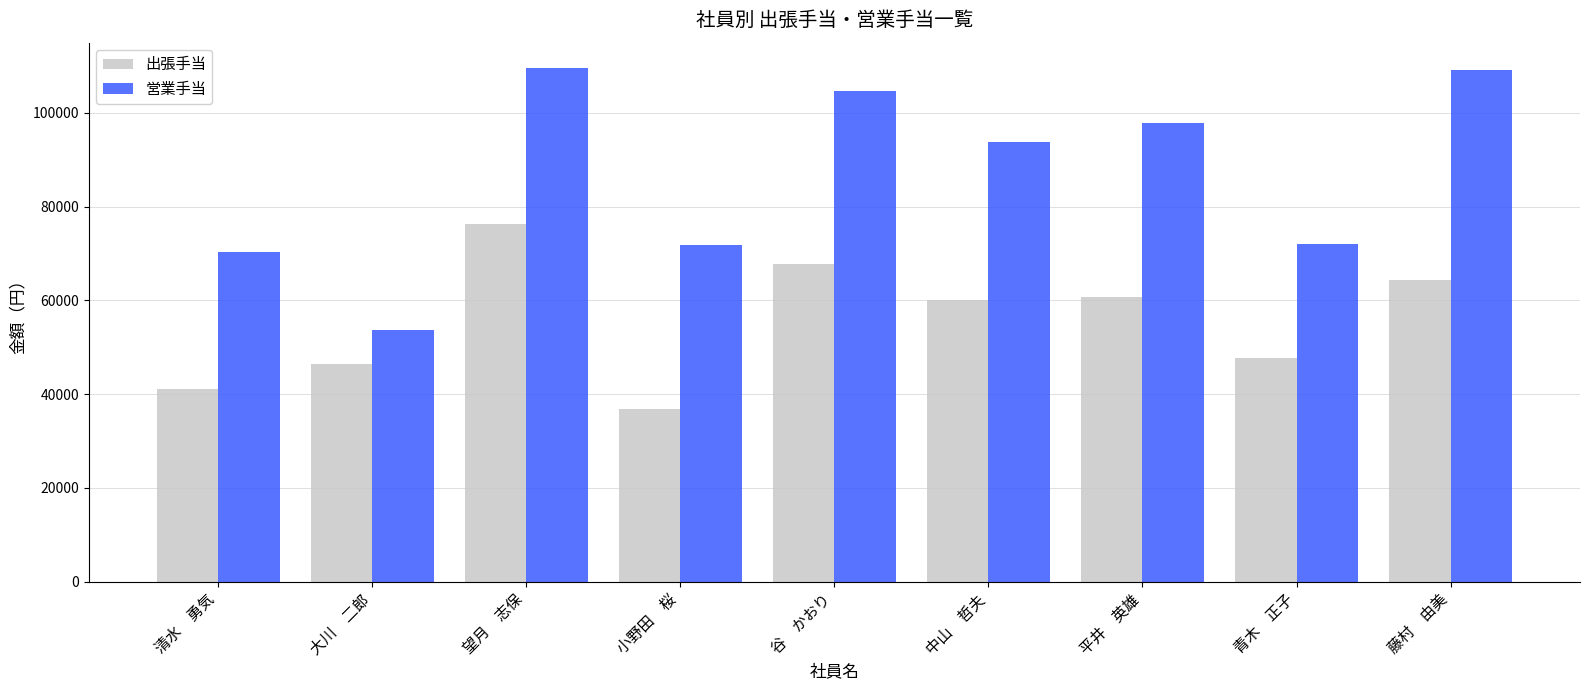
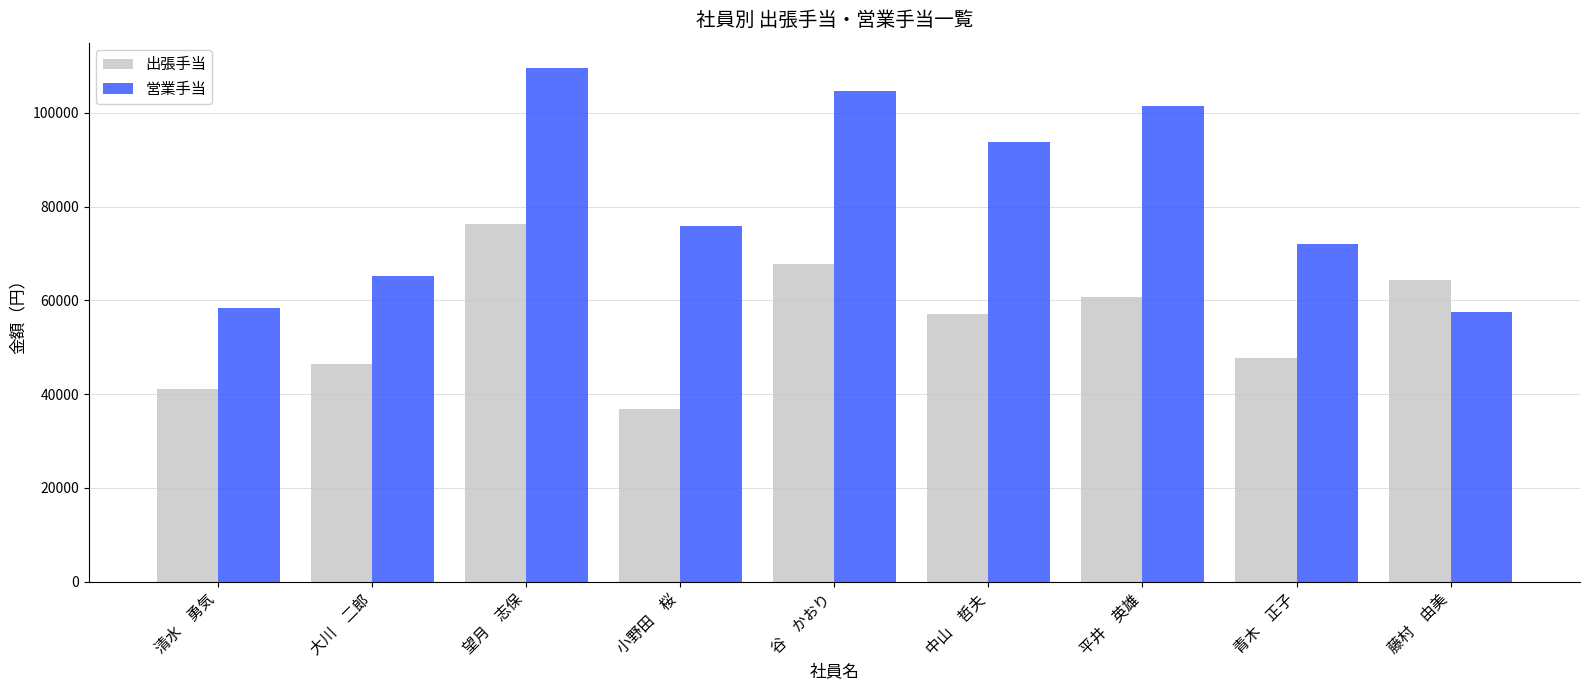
営業手当, 清水 勇気: 70000 -> 58000
営業手当, 大川 二郎: 54000 -> 65000
営業手当, 小野田 桜: 72000 -> 76000
出張手当, 中山 哲夫: 60000 -> 57000
営業手当, 平井 英雄: 98000 -> 101000
営業手当, 藤村 由美: 109000 -> 58000
